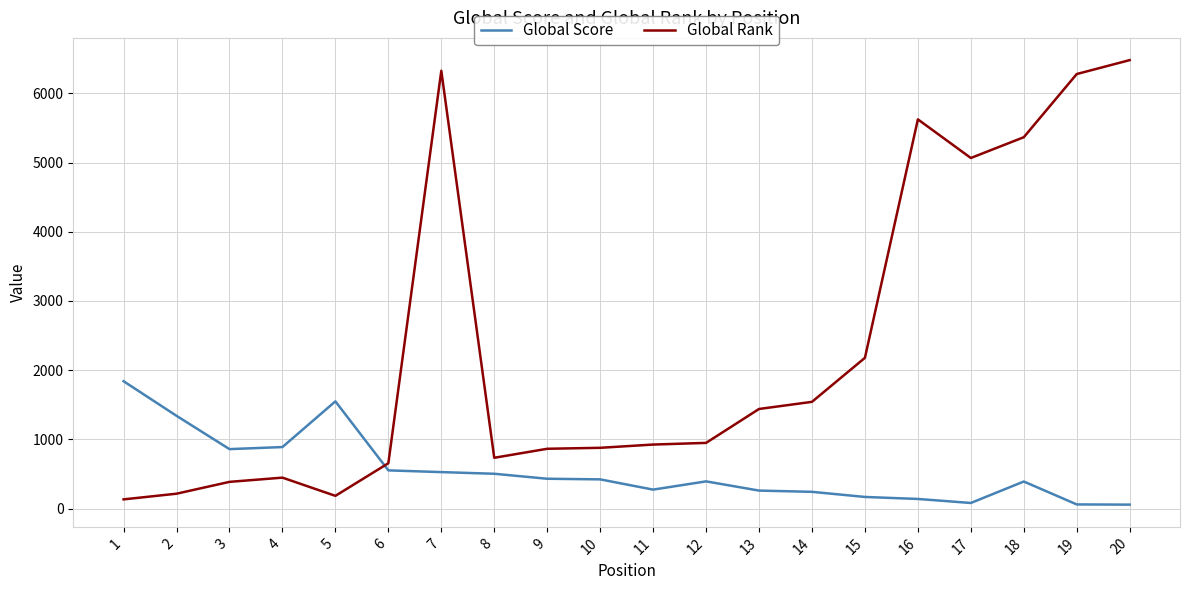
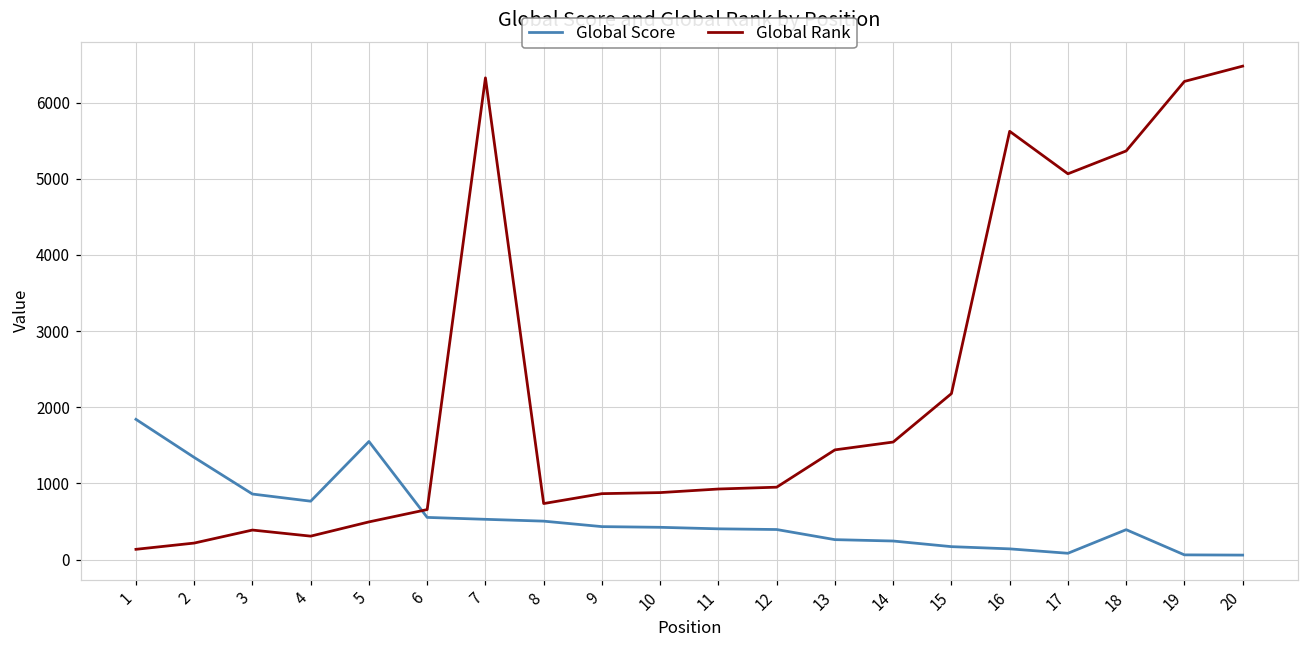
Global Score, 4: 900 -> 800
Global Rank, 4: 400 -> 300
Global Rank, 5: 200 -> 500
Global Score, 11: 300 -> 400
